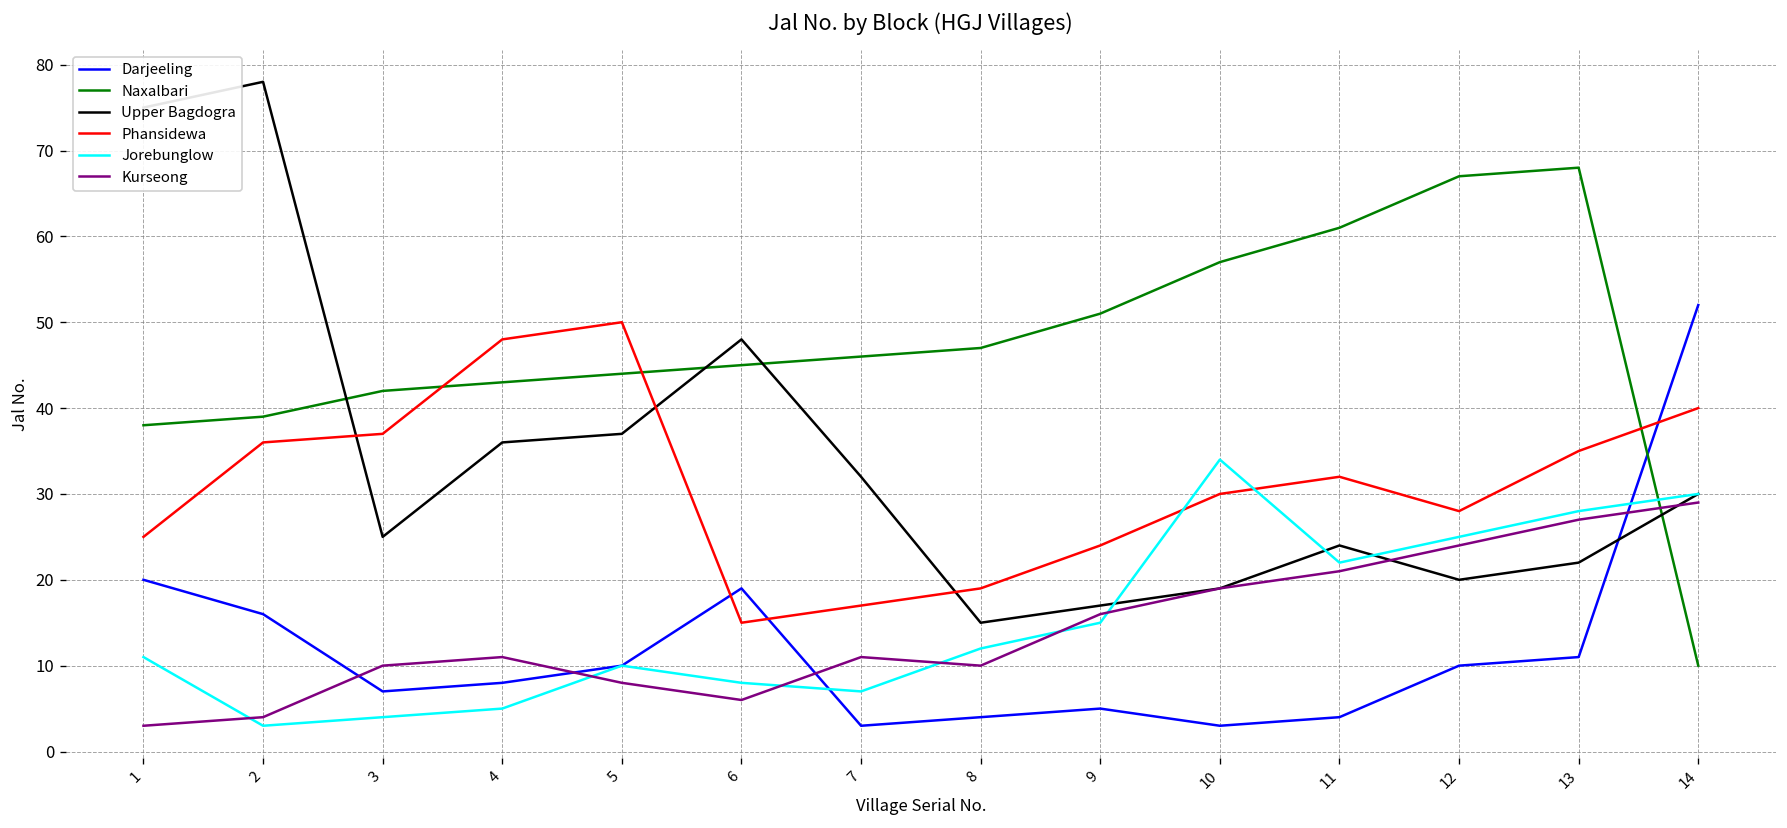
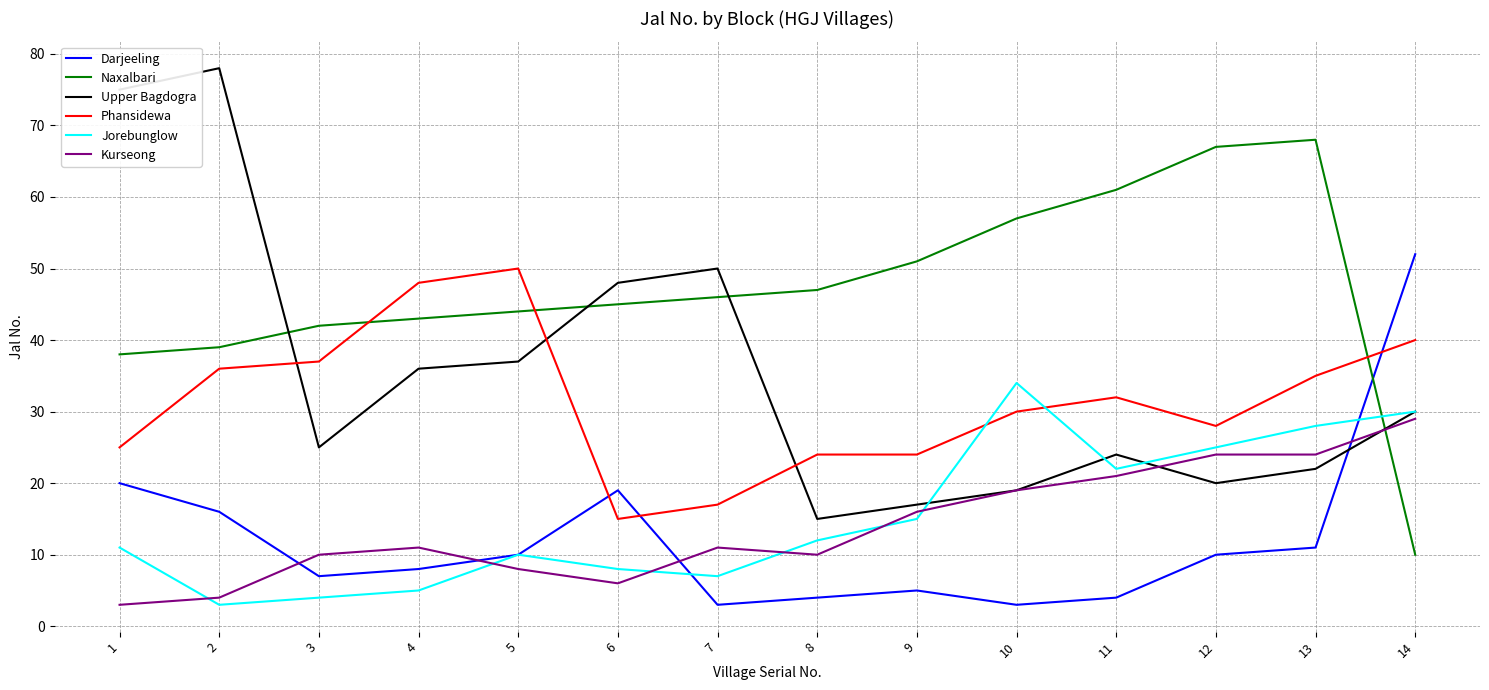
Upper Bagdogra, 7: 32 -> 50
Phansidewa, 8: 19 -> 24
Kurseong, 13: 27 -> 24
